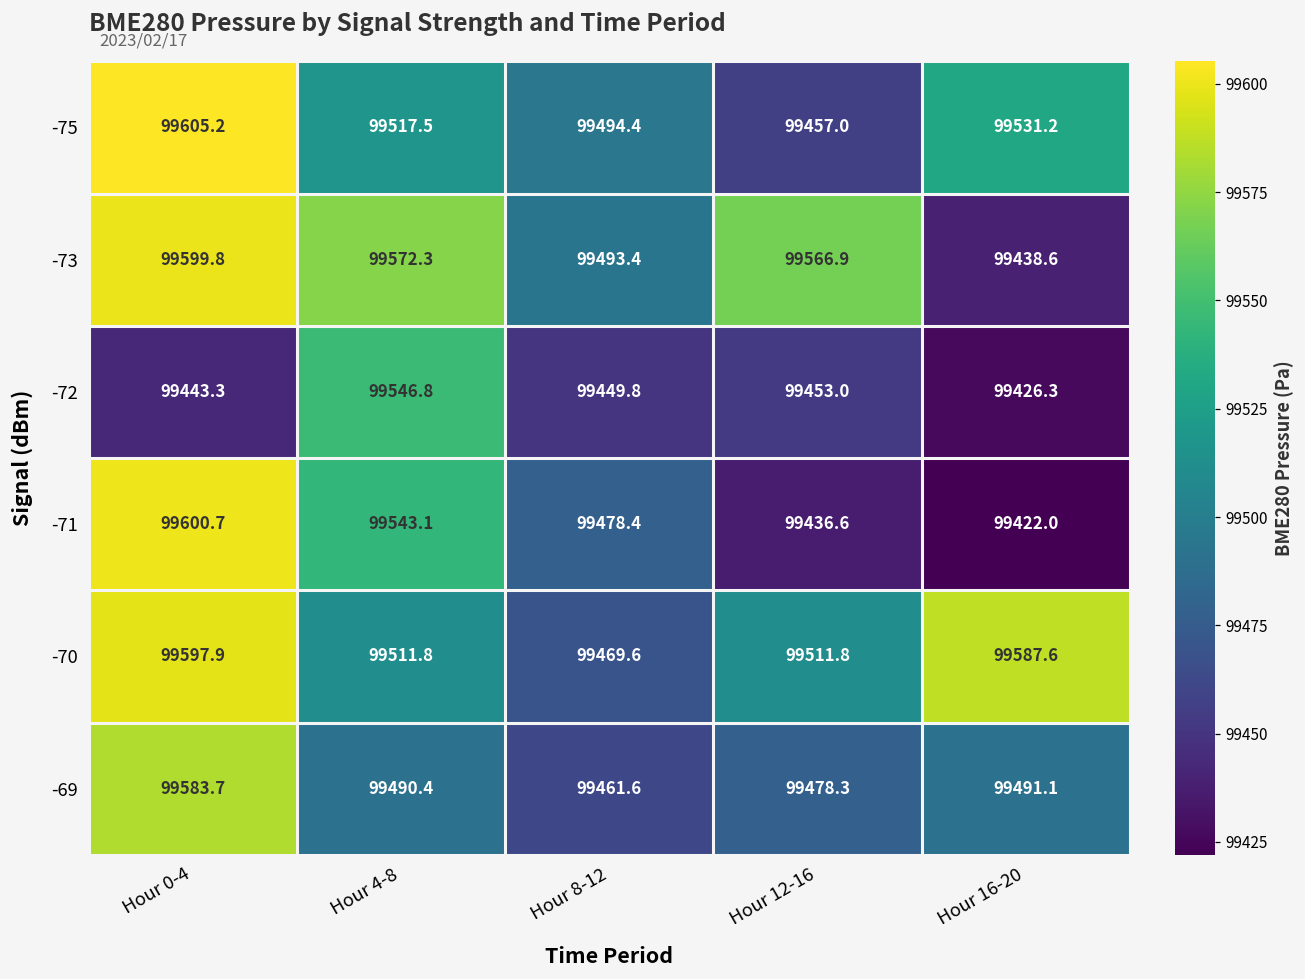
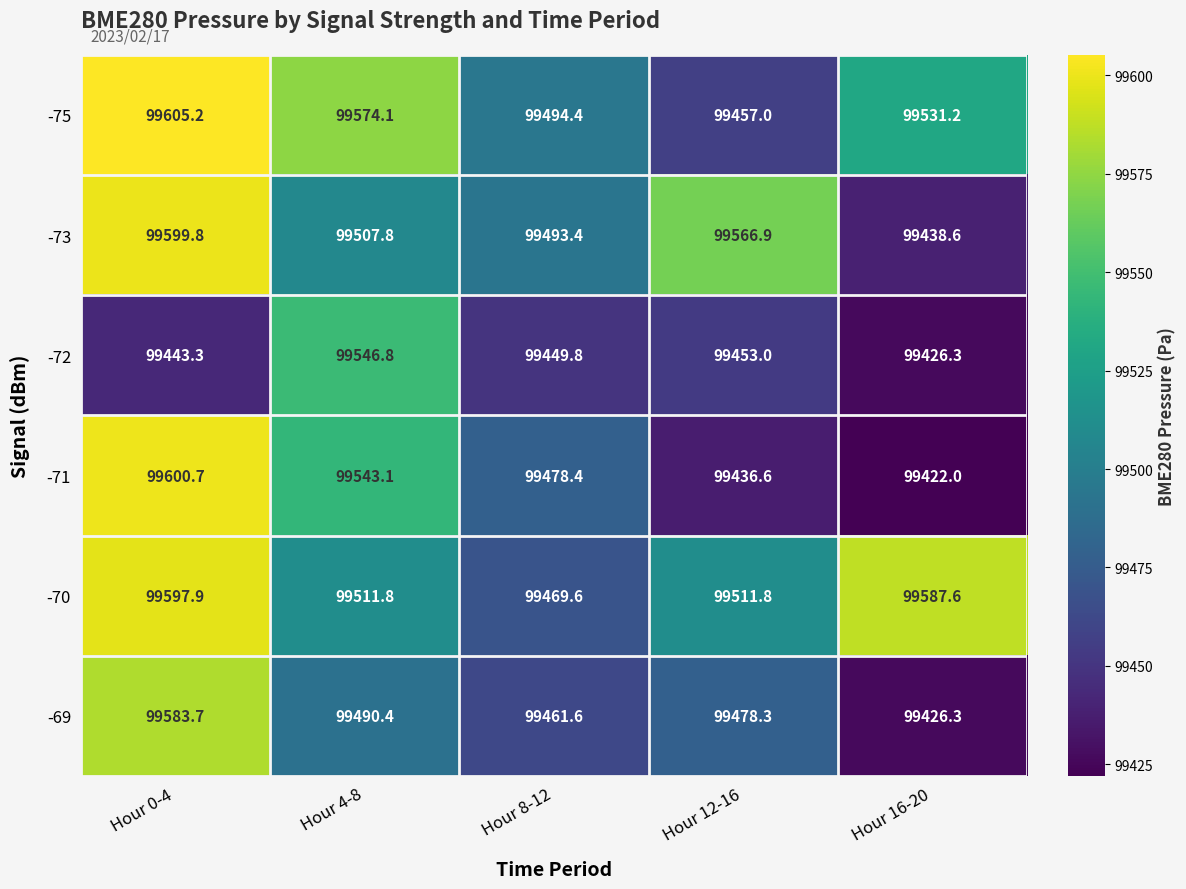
-75, Hour 4-8: 99517.5 -> 99574.1
-73, Hour 4-8: 99572.3 -> 99507.8
-69, Hour 16-20: 99491.1 -> 99426.3
